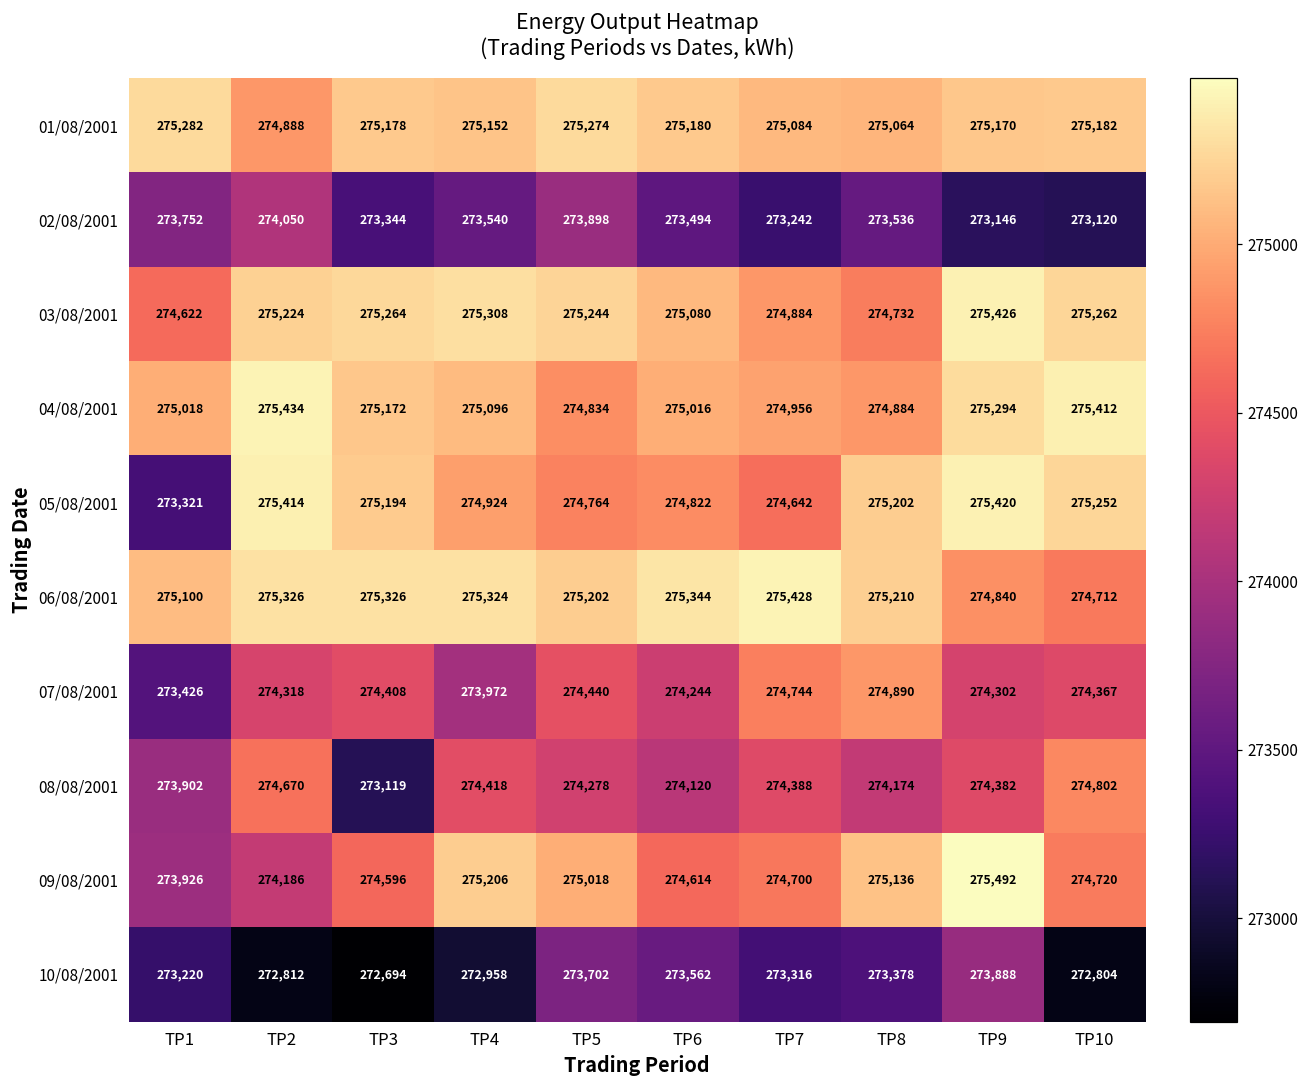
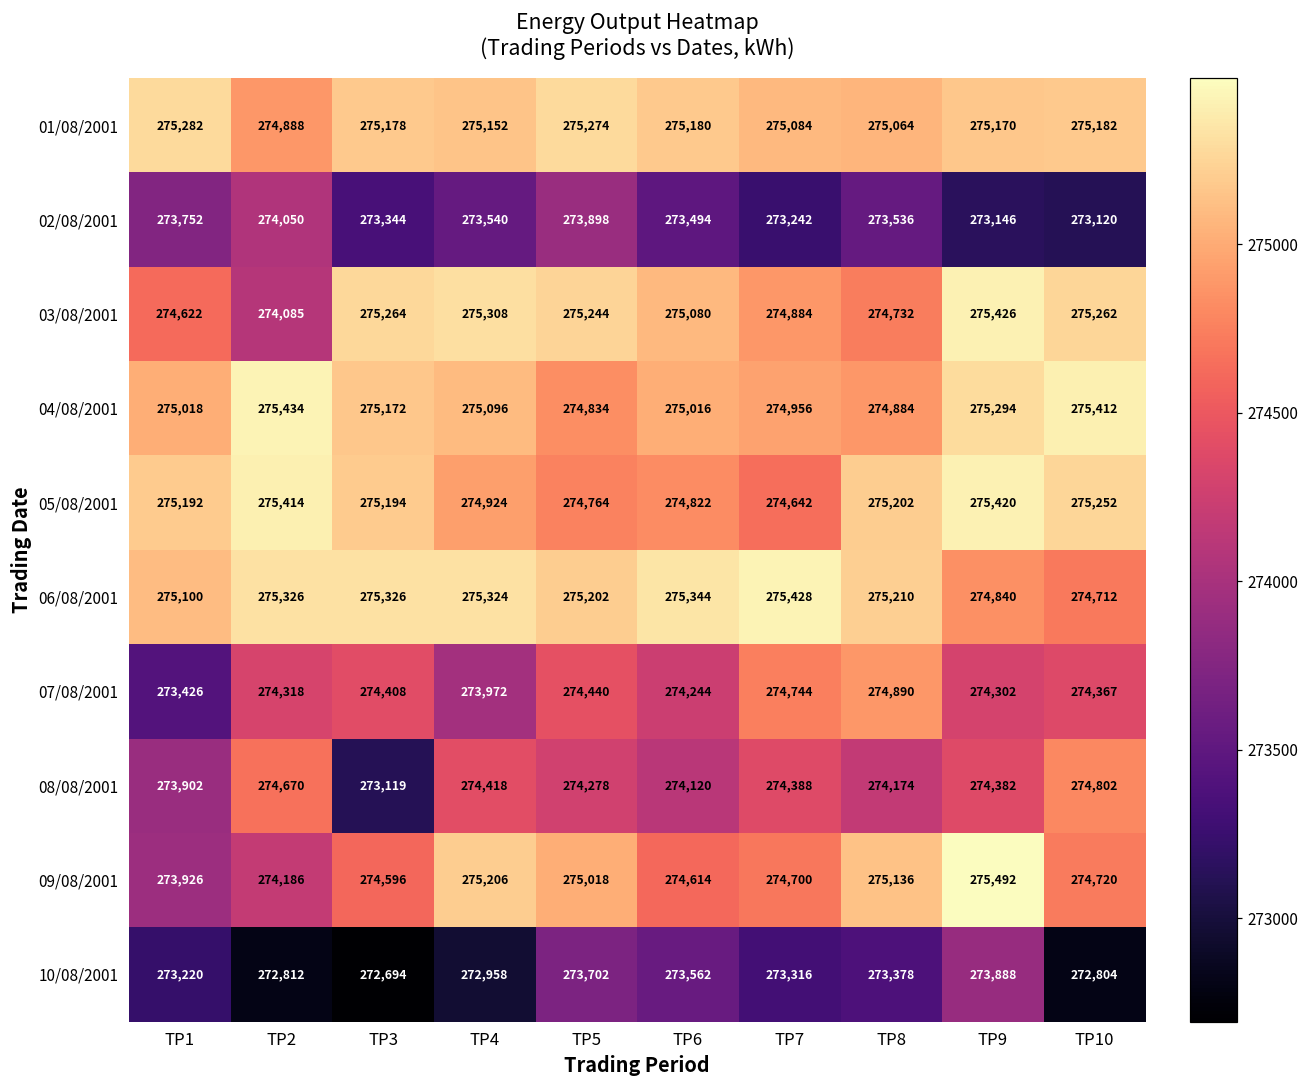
03/08/2001, TP2: 275,224 -> 274,085
05/08/2001, TP1: 273,321 -> 275,192
